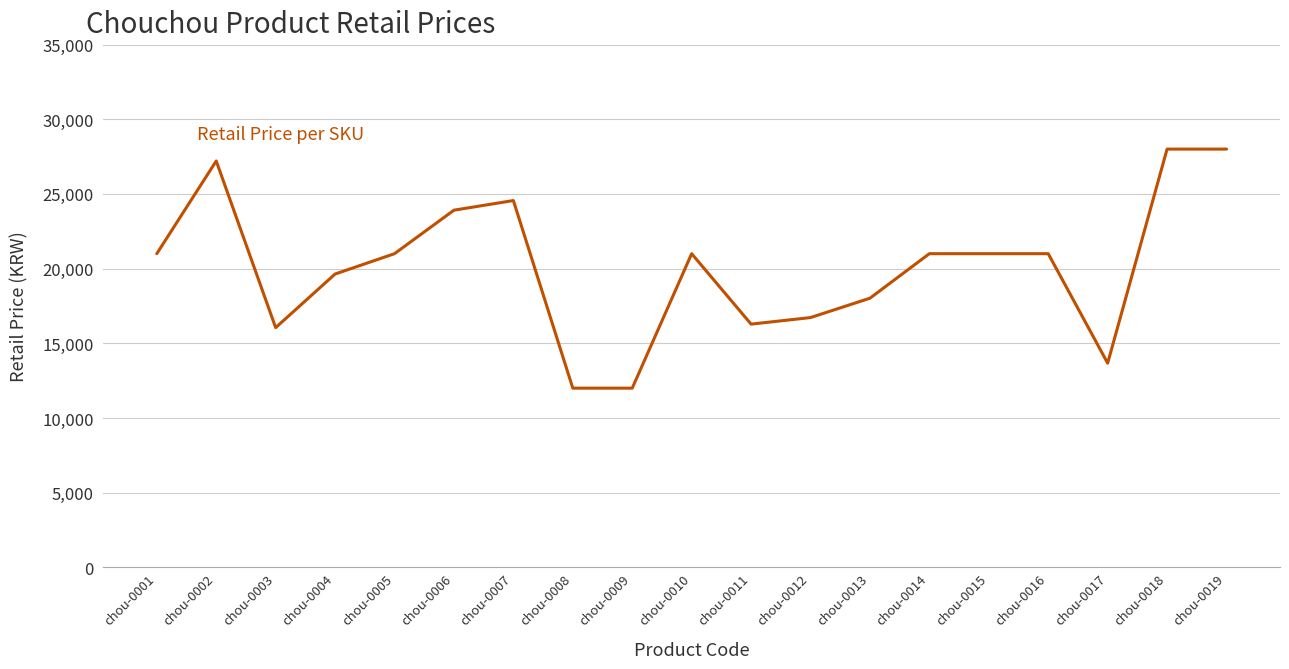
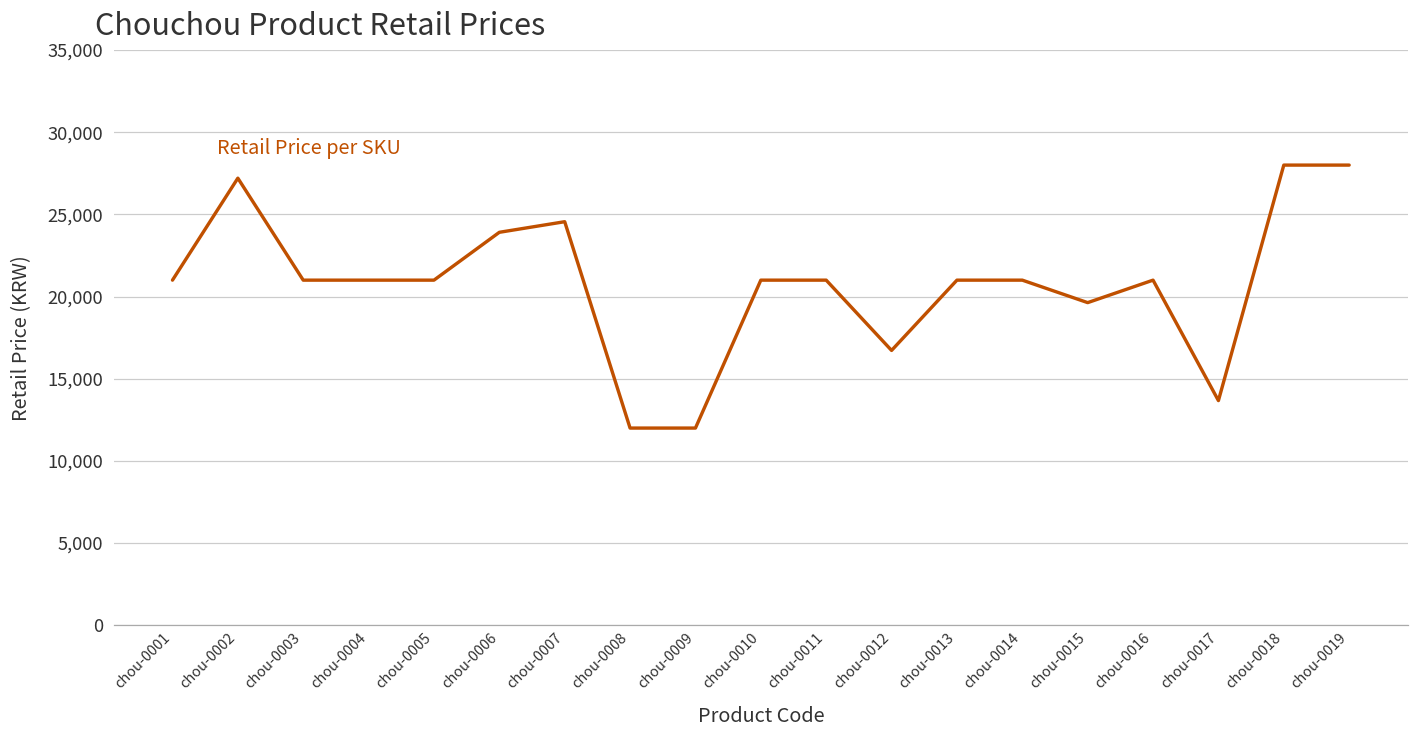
chou-0003: 16,100 -> 21,000
chou-0004: 19,600 -> 21,000
chou-0011: 16,300 -> 21,000
chou-0013: 18,000 -> 21,000
chou-0015: 21,000 -> 19,600
